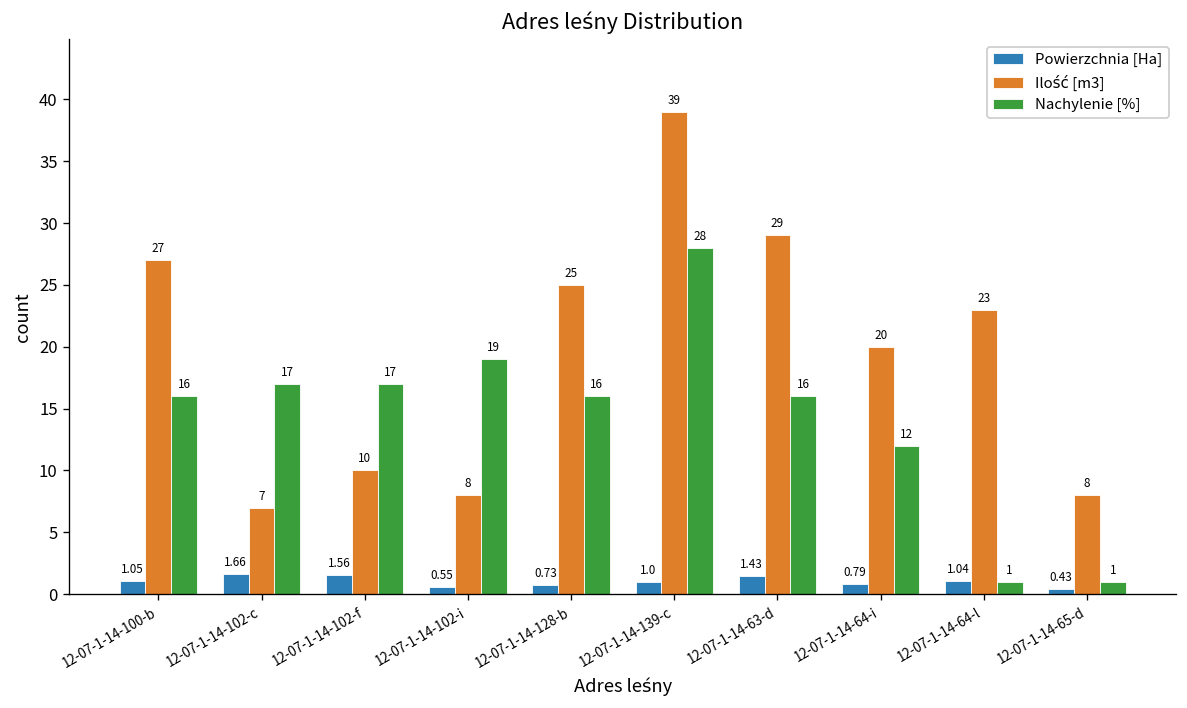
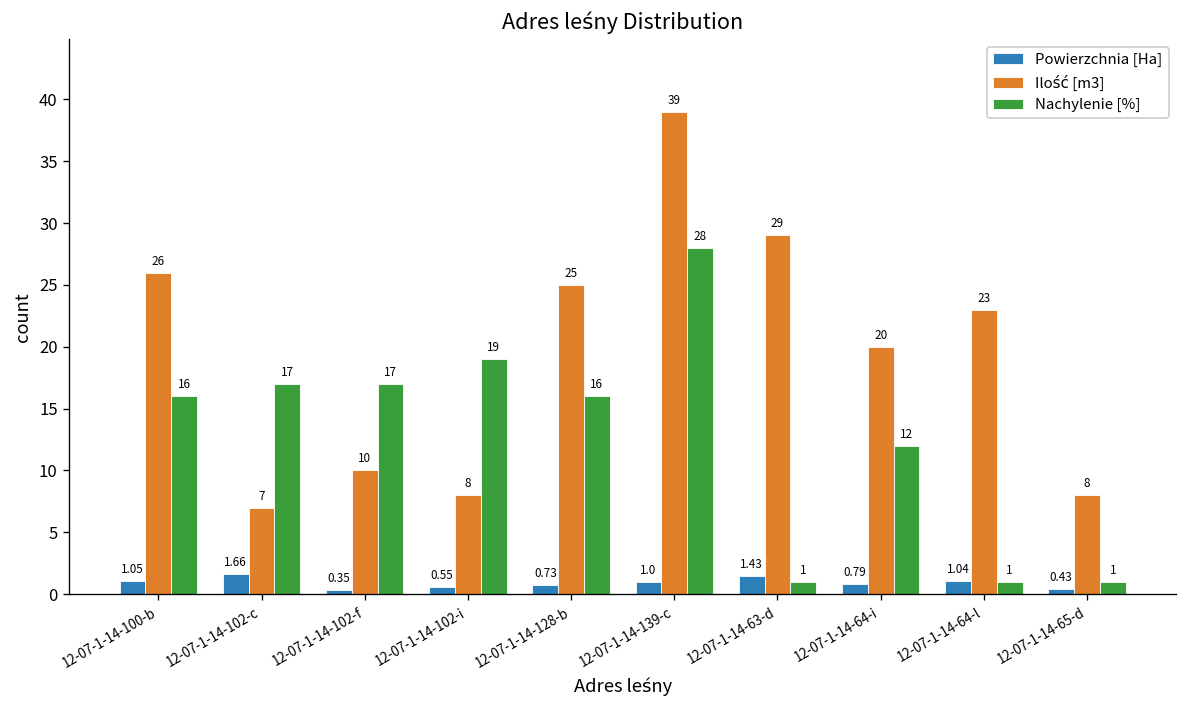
Ilość [m3], 12-07-1-14-100-b: 27 -> 26
Powierzchnia [Ha], 12-07-1-14-102-f: 1.56 -> 0.35
Nachylenie [%], 12-07-1-14-63-d: 16 -> 1
